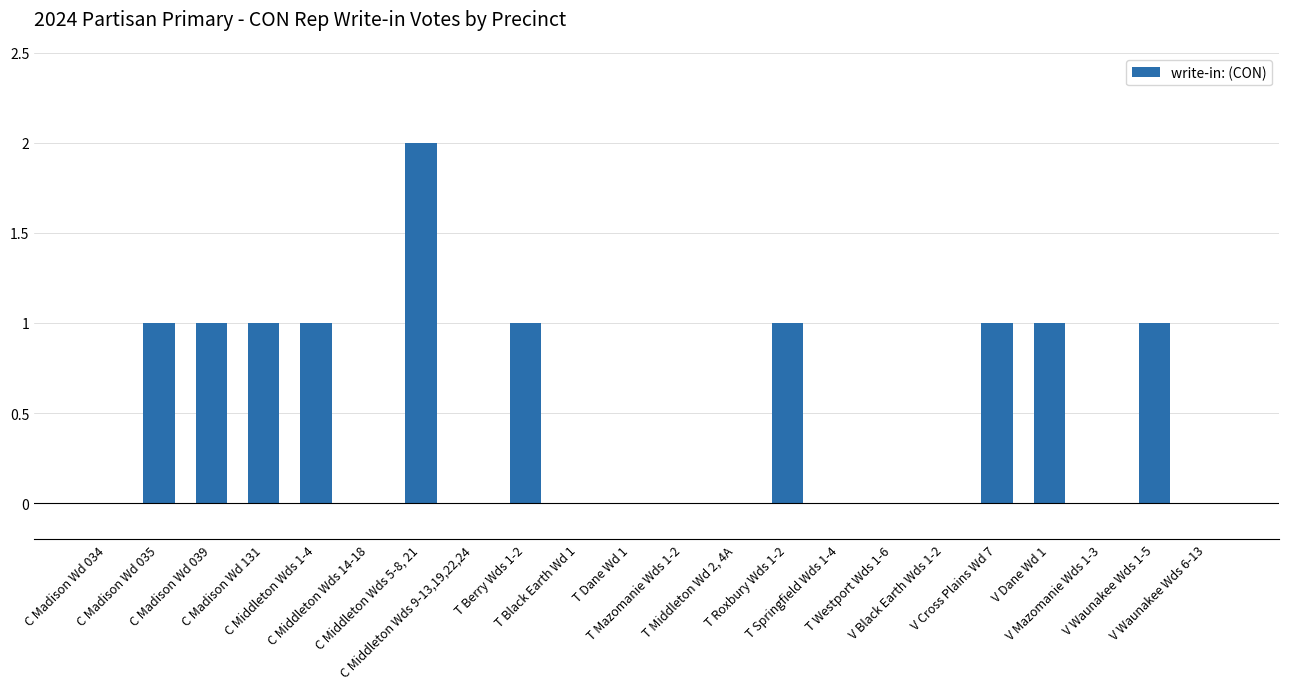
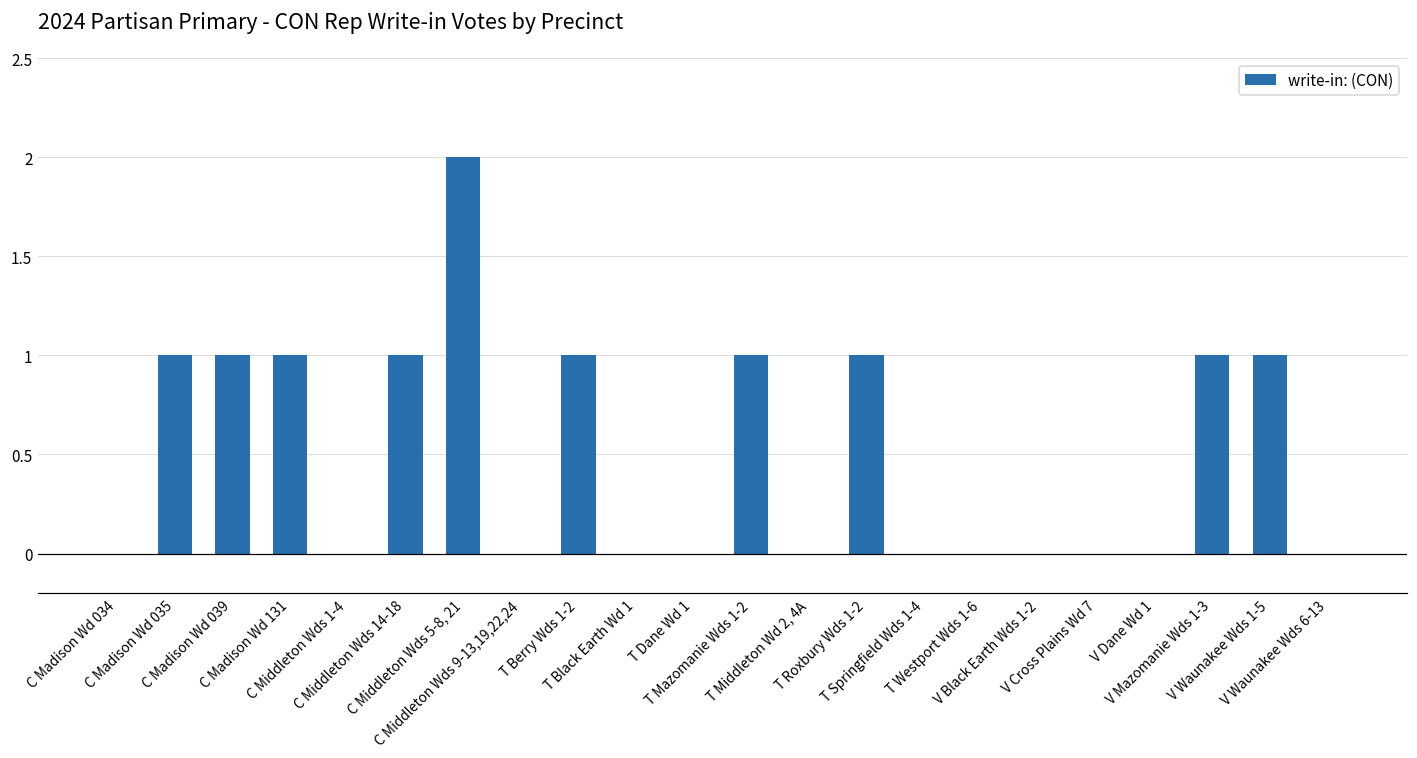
C Middleton Wds 1-4: 1 -> 0
C Middleton Wds 14-18: 0 -> 1
T Mazomanie Wds 1-2: 0 -> 1
V Cross Plains Wd 7: 1 -> 0
V Dane Wd 1: 1 -> 0
V Mazomanie Wds 1-3: 0 -> 1
